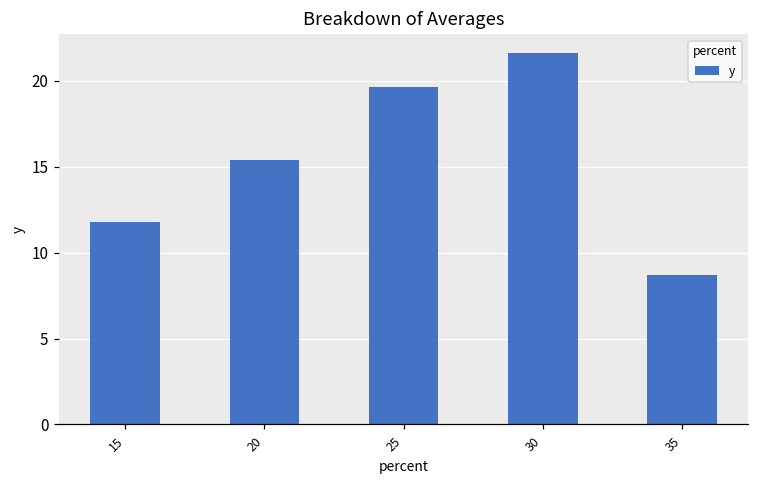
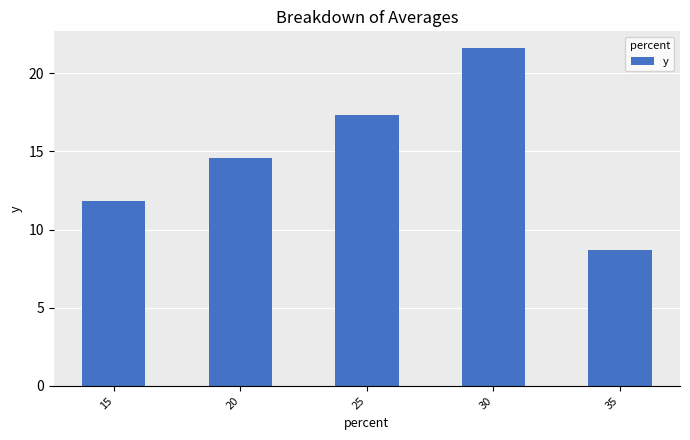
20: 15.4 -> 14.6
25: 19.6 -> 17.3
